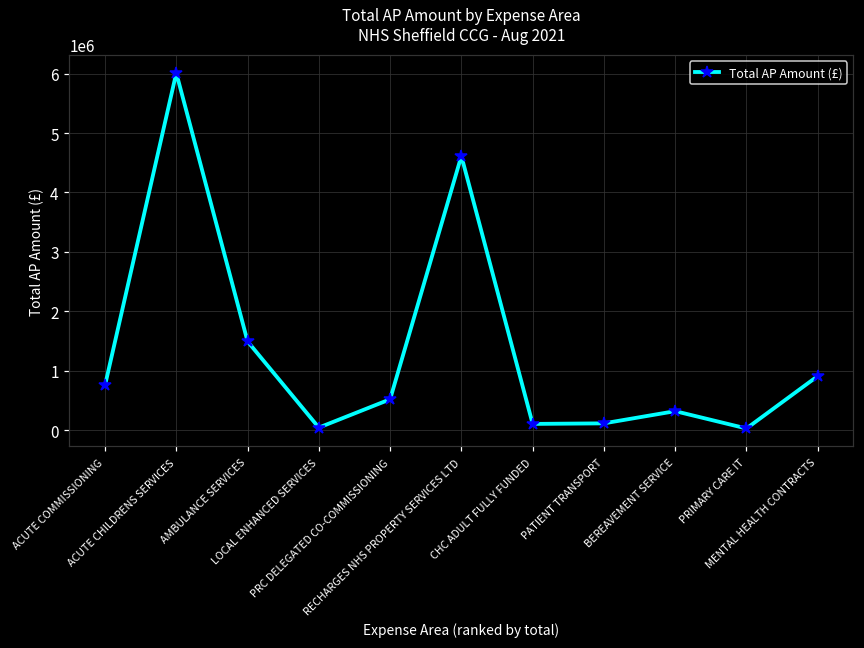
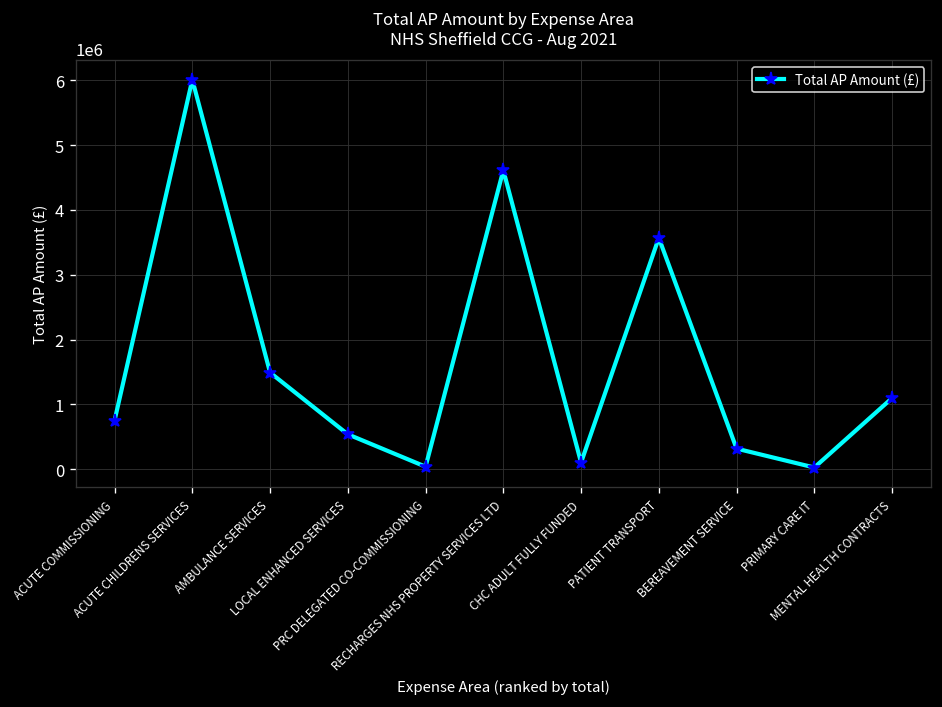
LOCAL ENHANCED SERVICES: 0 -> 500000
PRC DELEGATED CO-COMMISSIONING: 500000 -> 0
PATIENT TRANSPORT: 100000 -> 3600000
MENTAL HEALTH CONTRACTS: 900000 -> 1100000
